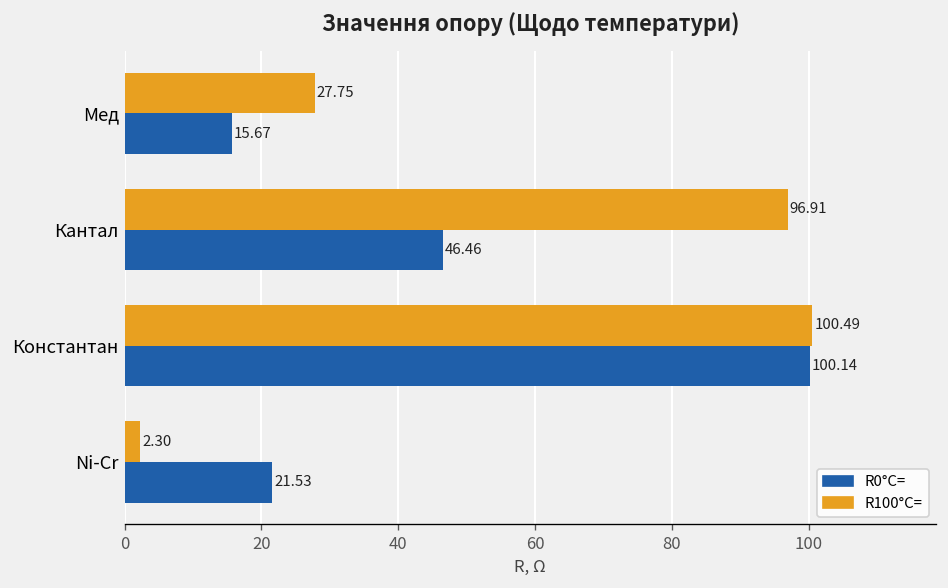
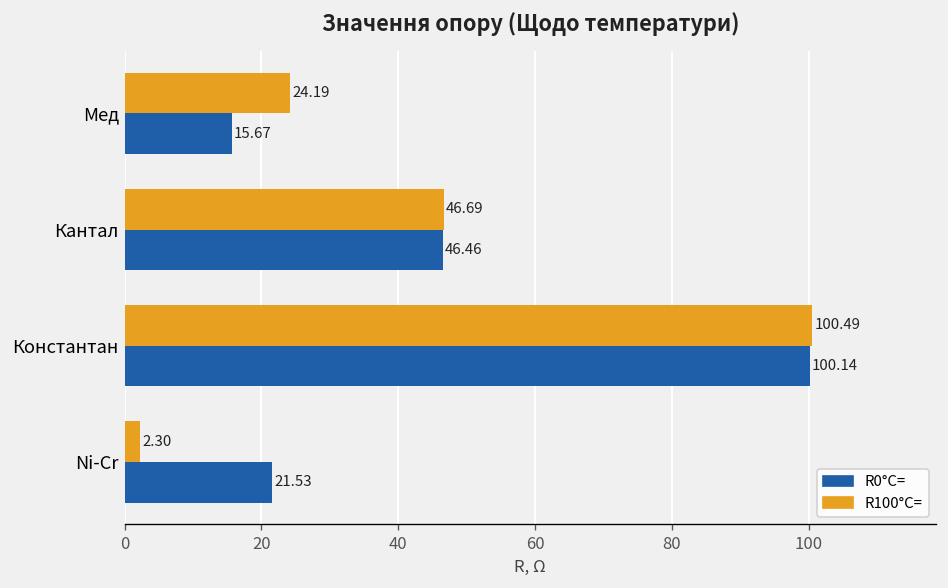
R100°C=, Мед: 27.75 -> 24.19
R100°C=, Кантал: 96.91 -> 46.69
